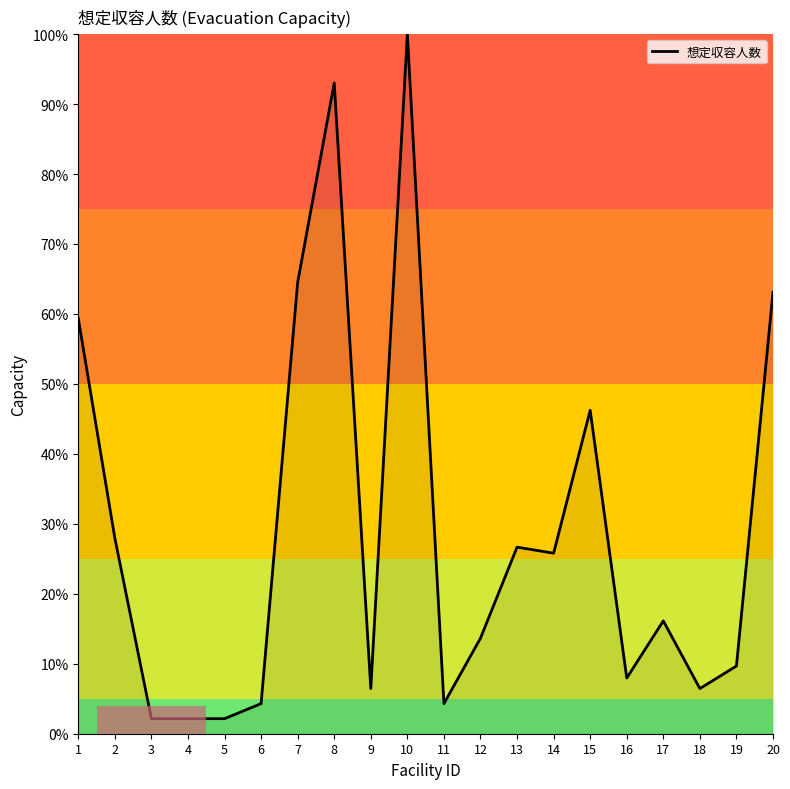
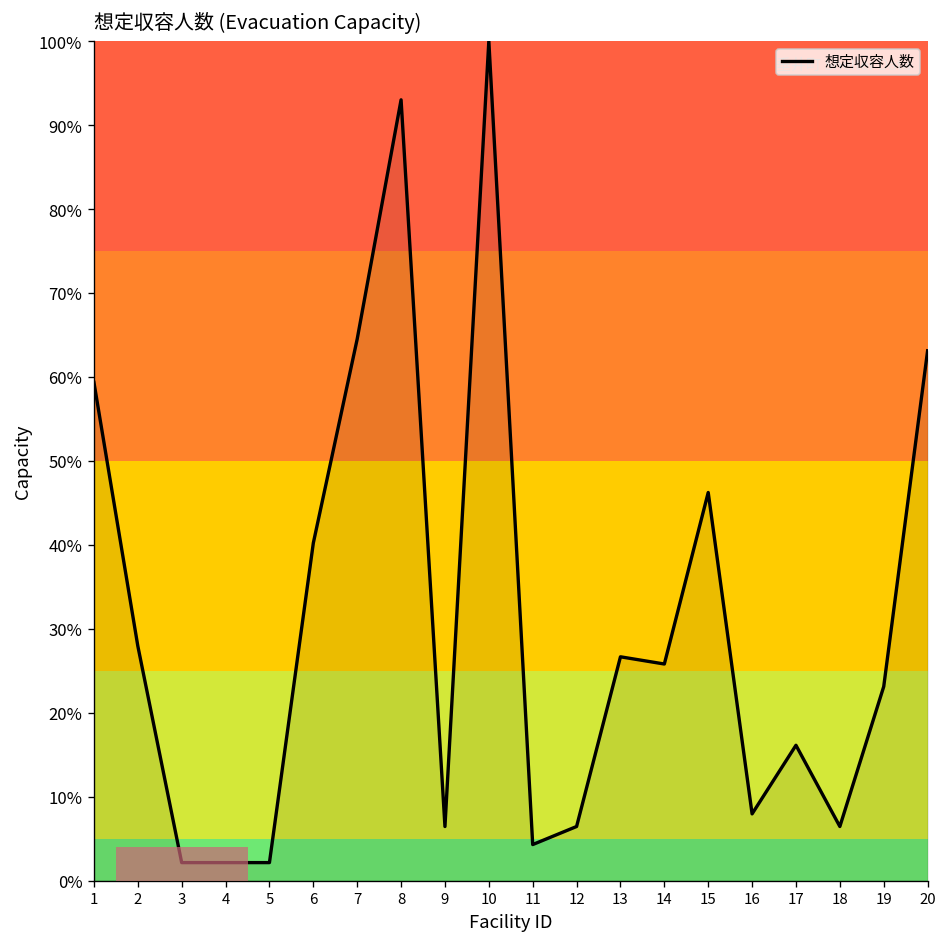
6: 4% -> 40%
12: 14% -> 6%
19: 10% -> 23%
